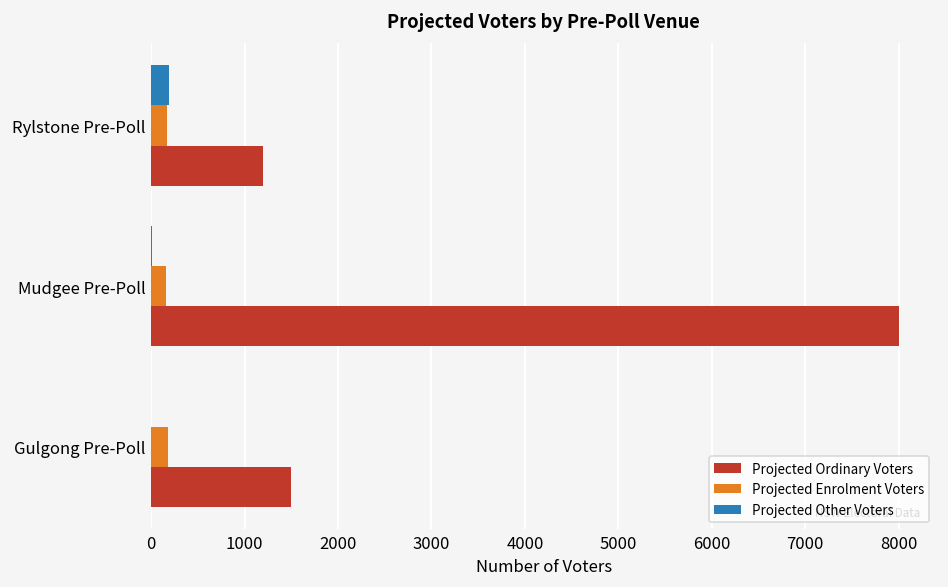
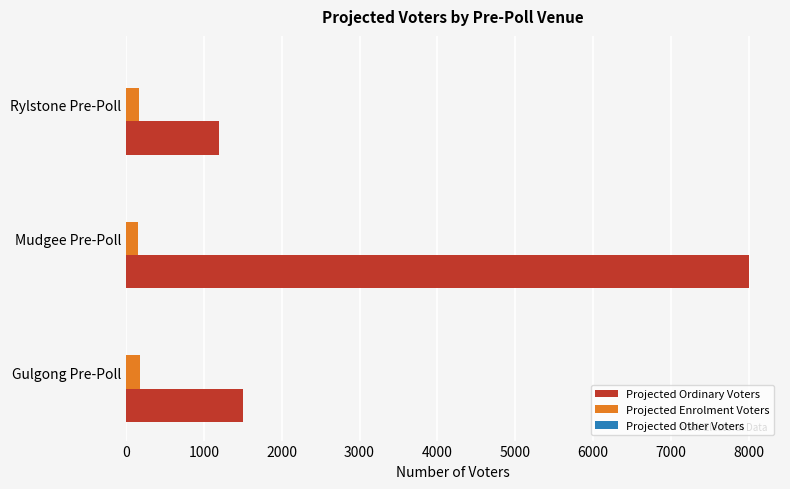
Projected Other Voters, Rylstone Pre-Poll: 200 -> 0
